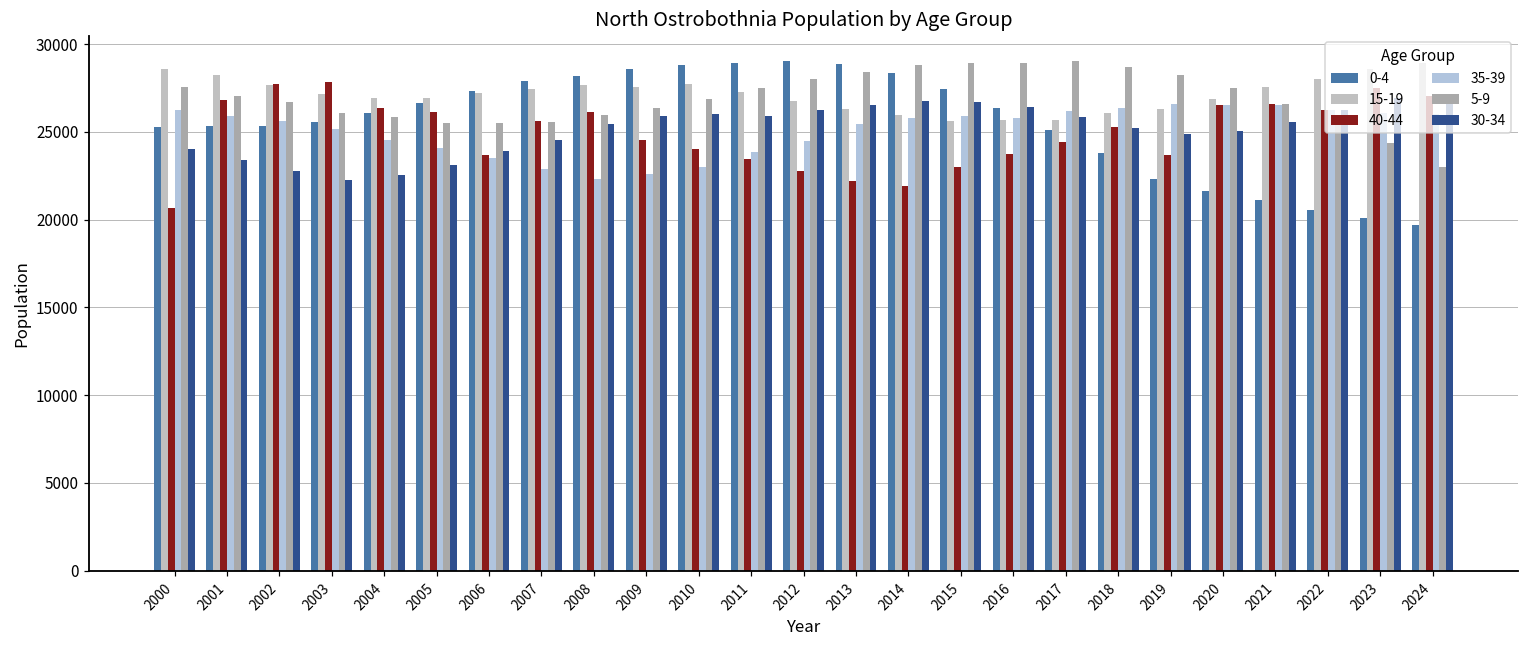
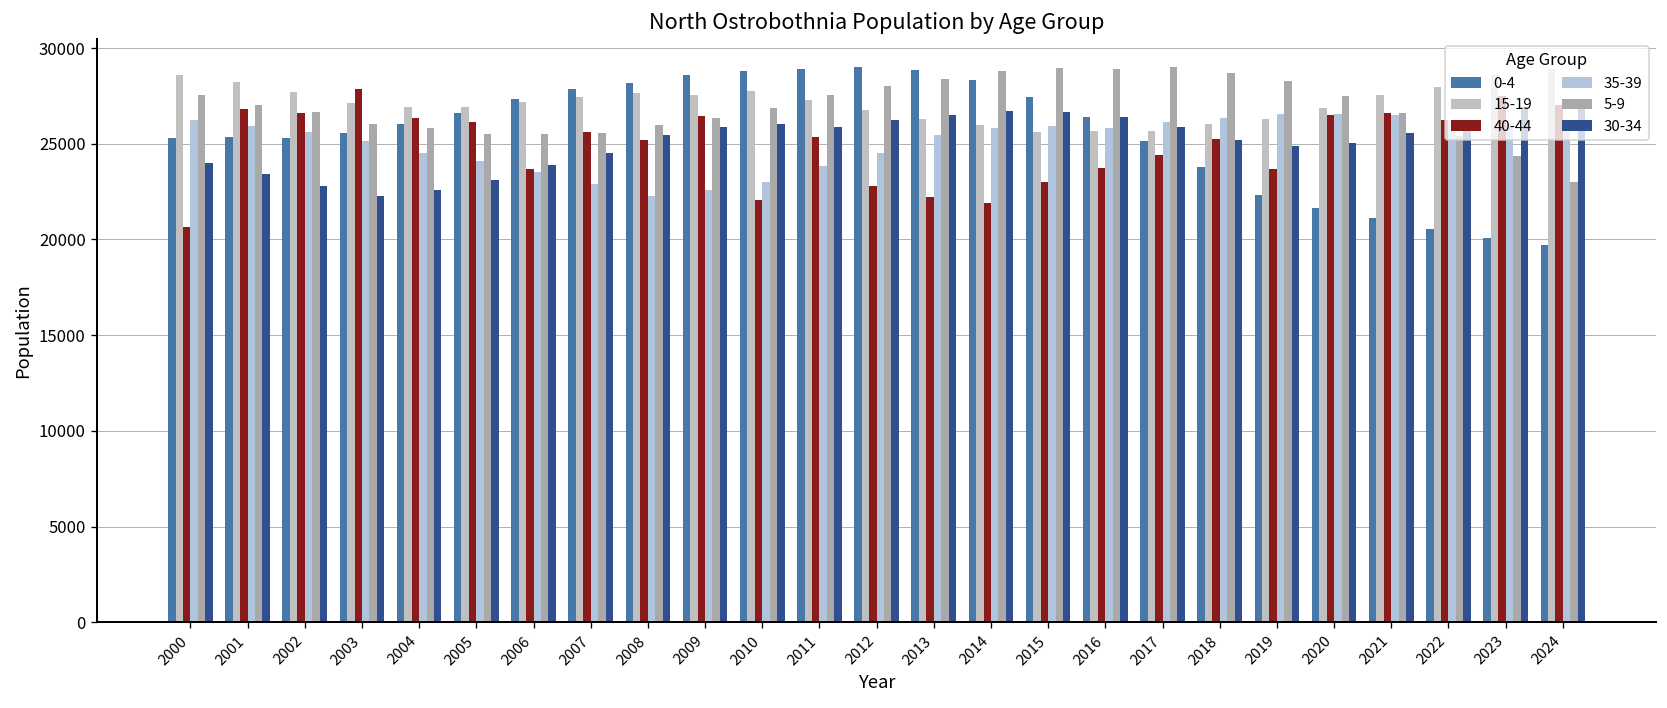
40-44, 2002: 27700 -> 26600
40-44, 2008: 26100 -> 25200
40-44, 2009: 24500 -> 26500
40-44, 2010: 24000 -> 22100
40-44, 2011: 23400 -> 25300
